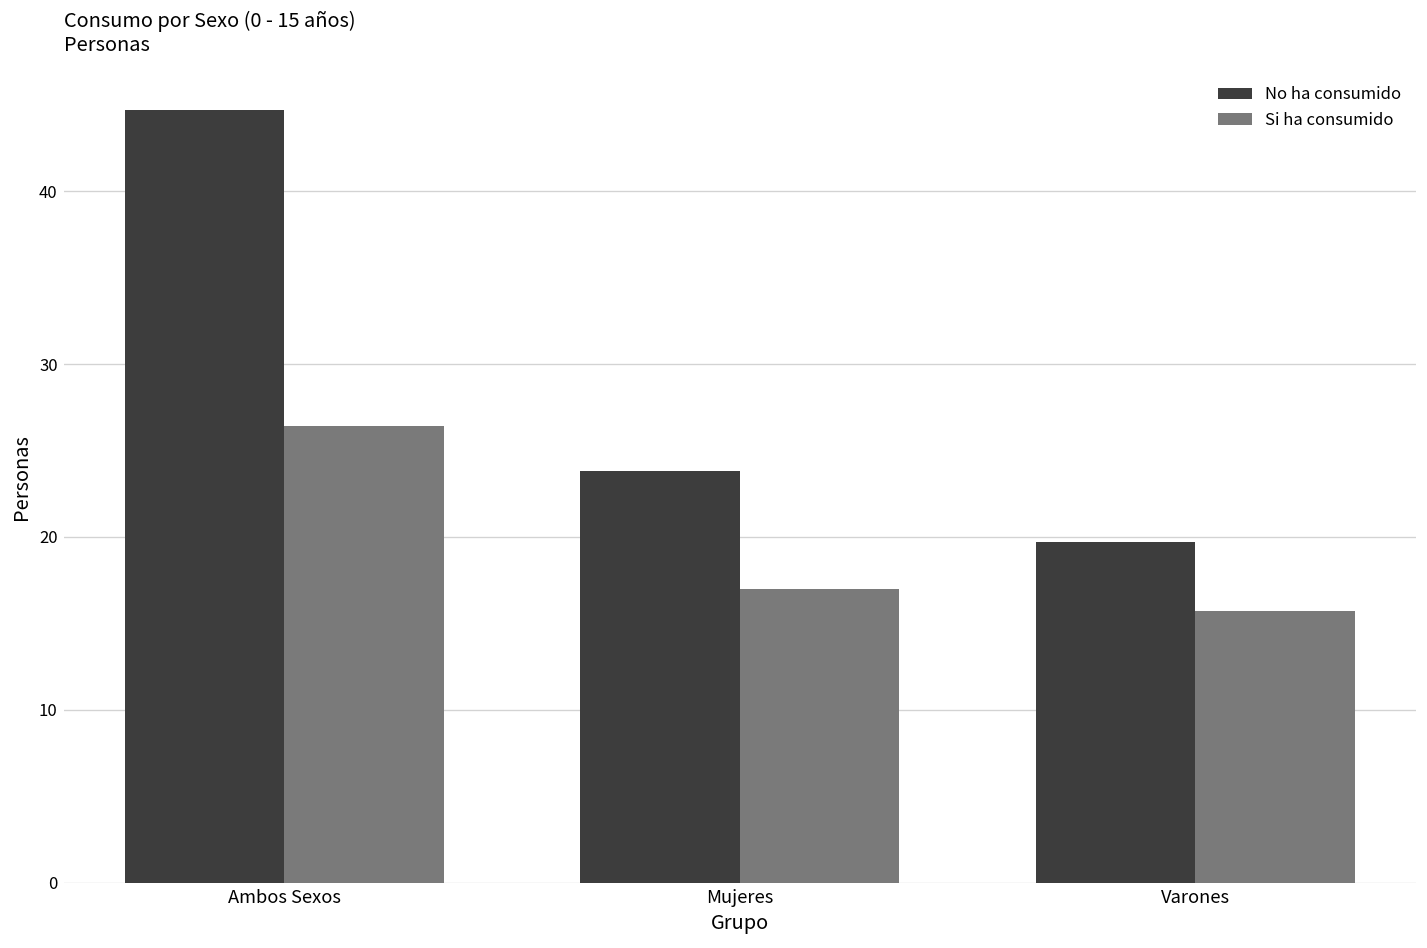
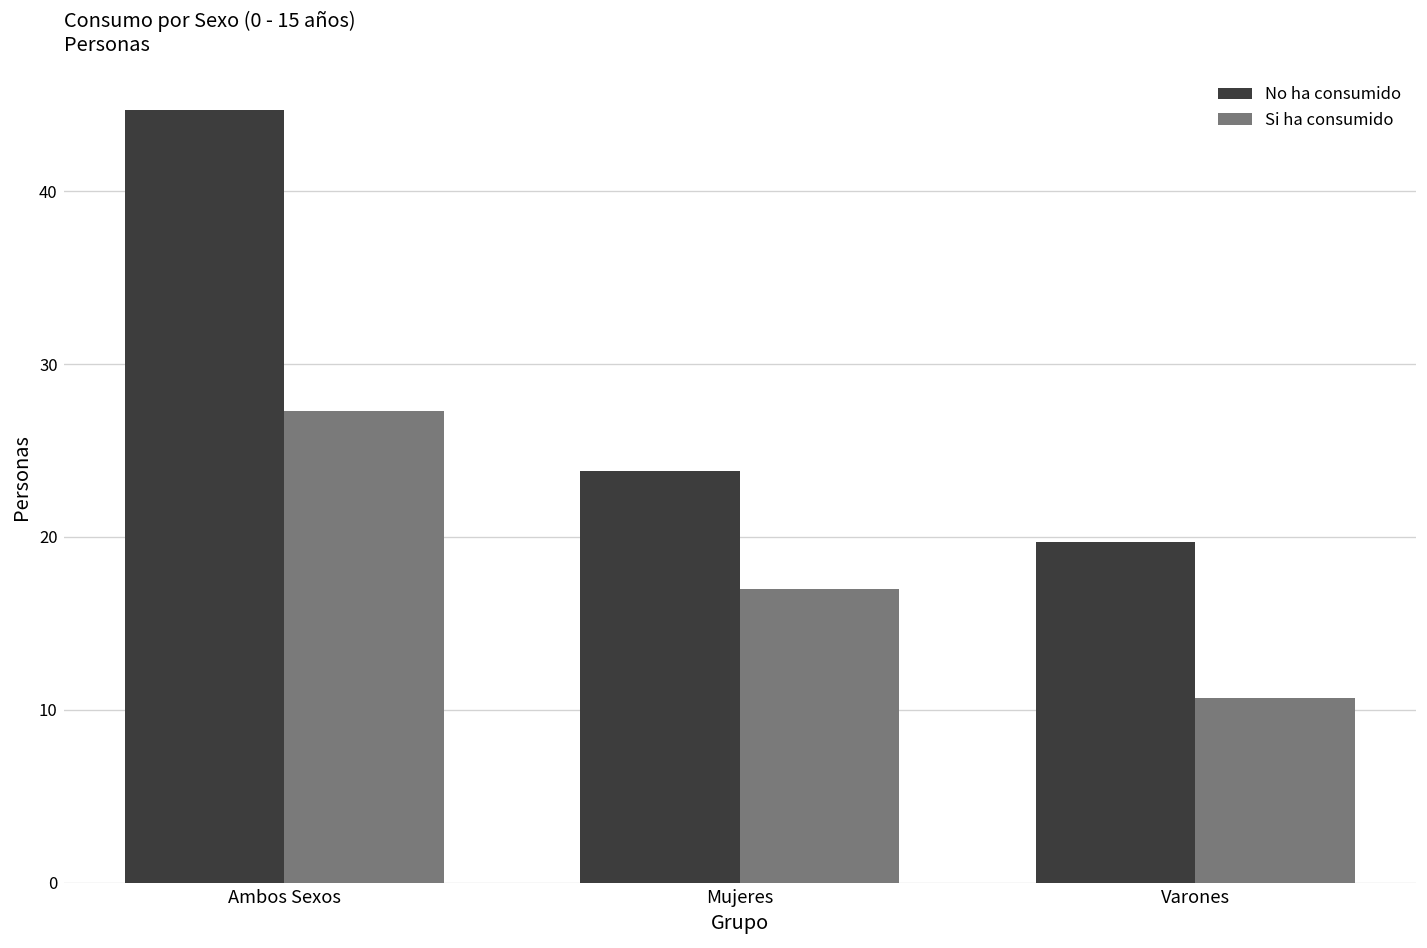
Si ha consumido, Ambos Sexos: 26.4 -> 27.3
Si ha consumido, Varones: 15.7 -> 10.7
